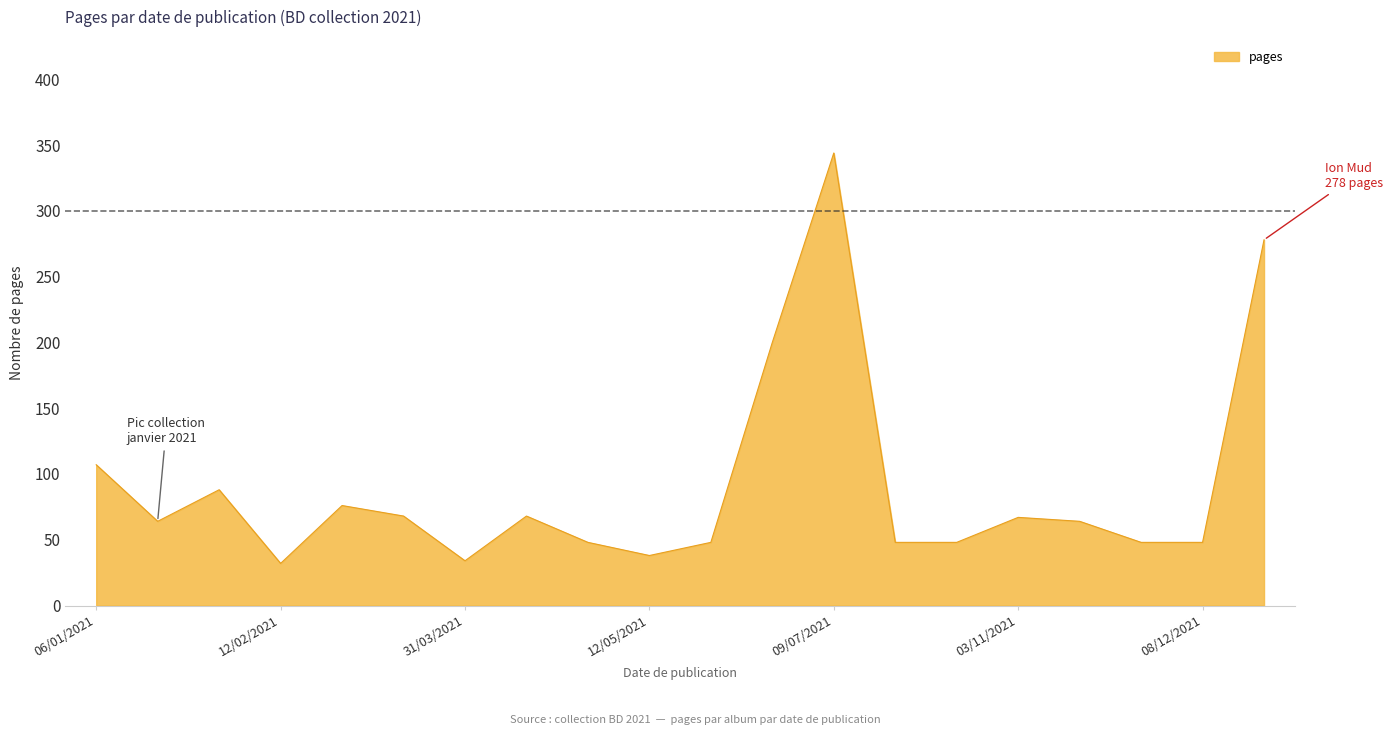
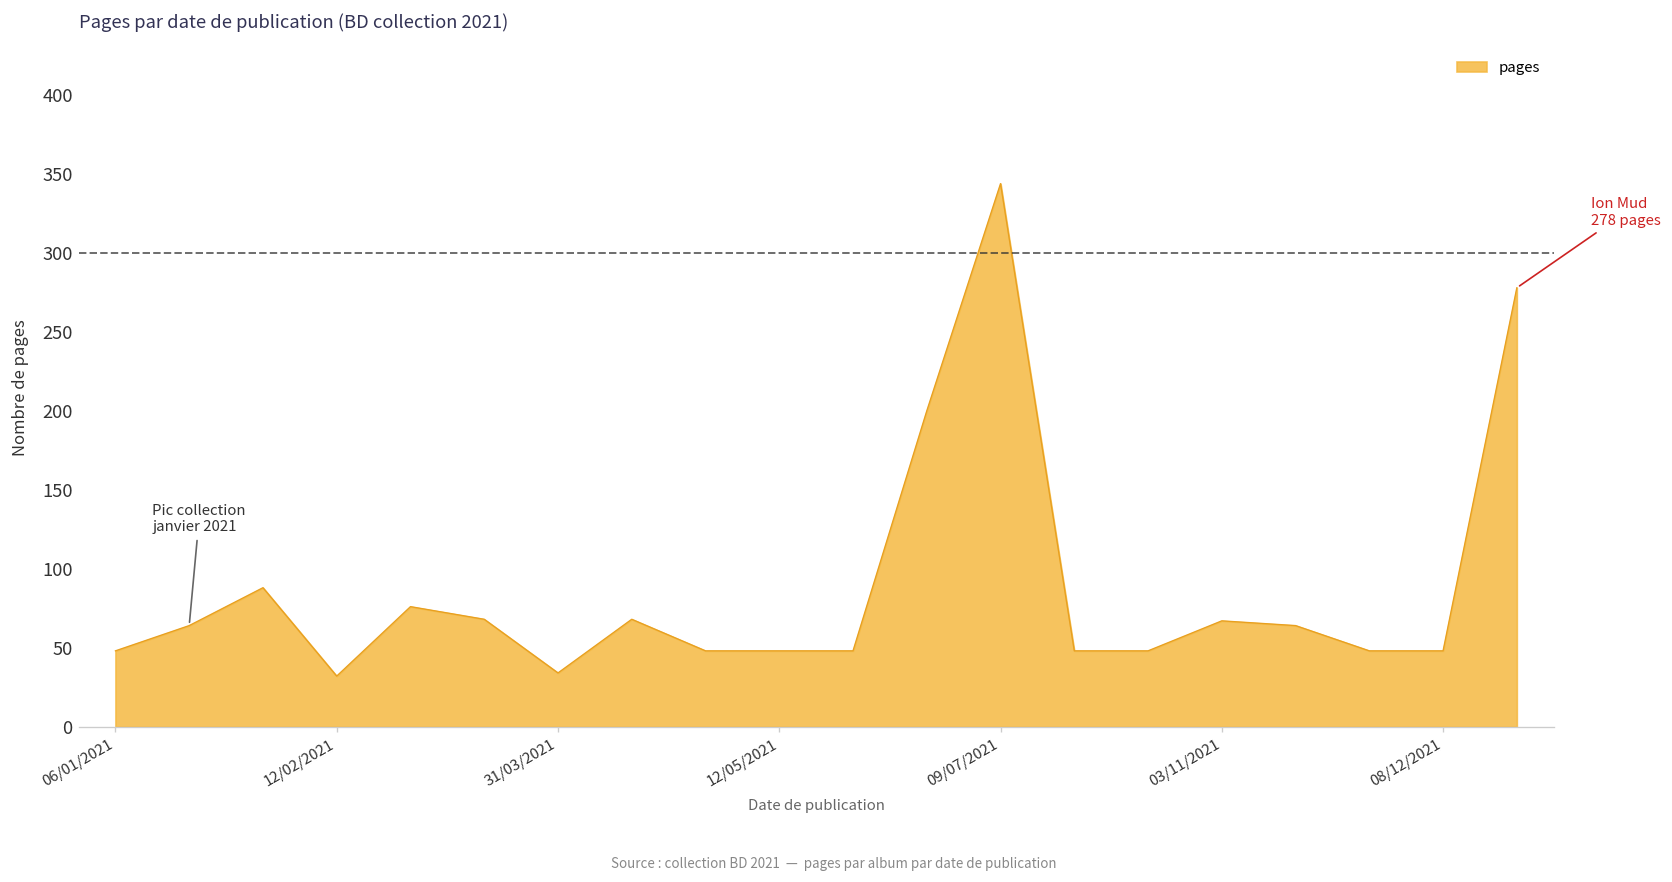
06/01/2021: 107 -> 48
12/05/2021: 38 -> 48
